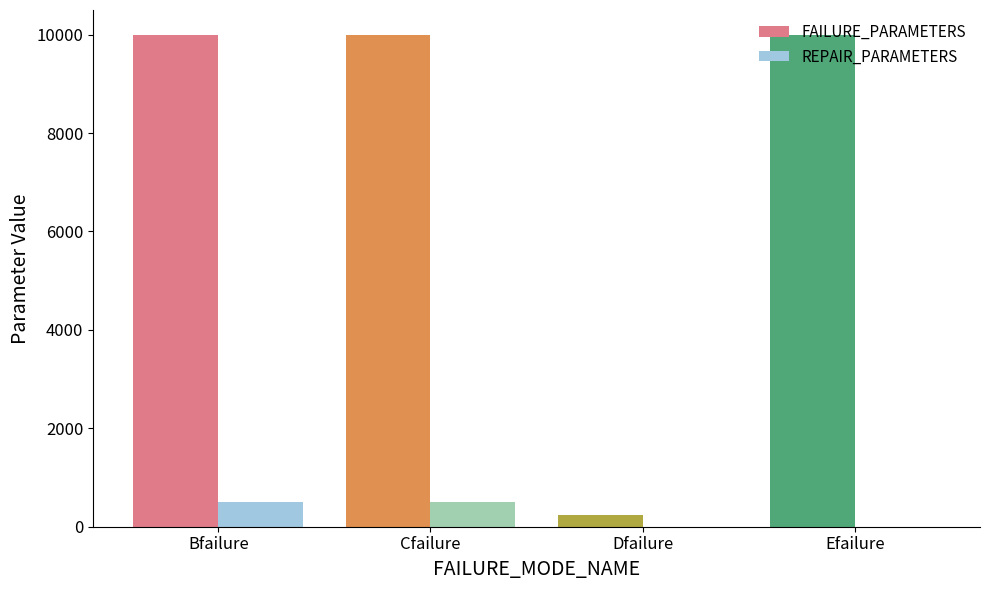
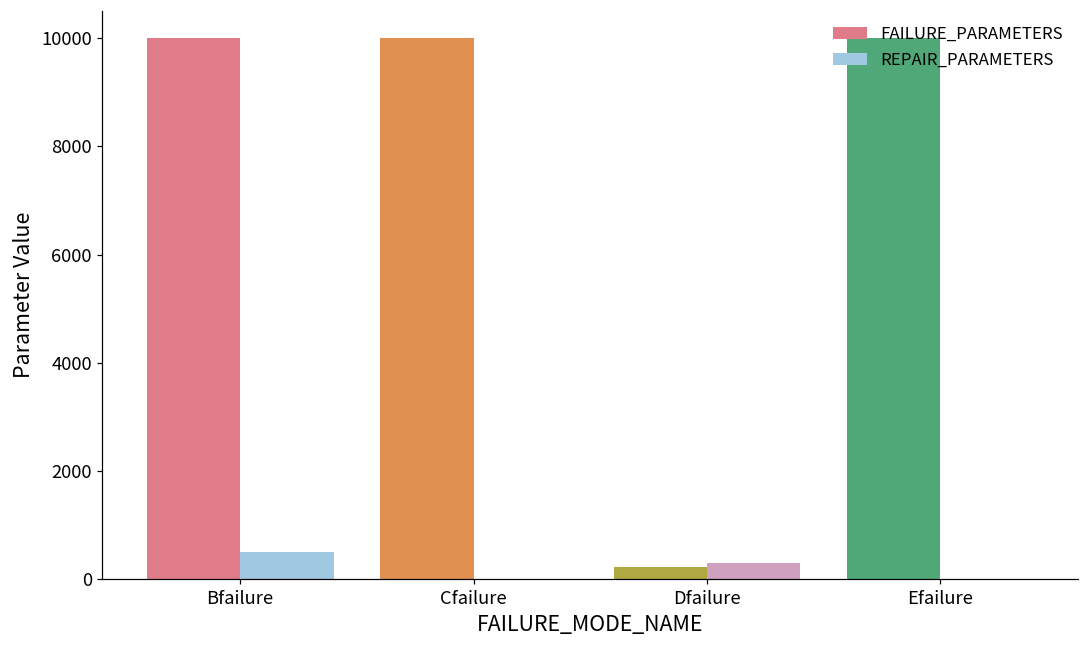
REPAIR_PARAMETERS, Cfailure: 500 -> 0
REPAIR_PARAMETERS, Dfailure: 0 -> 300
